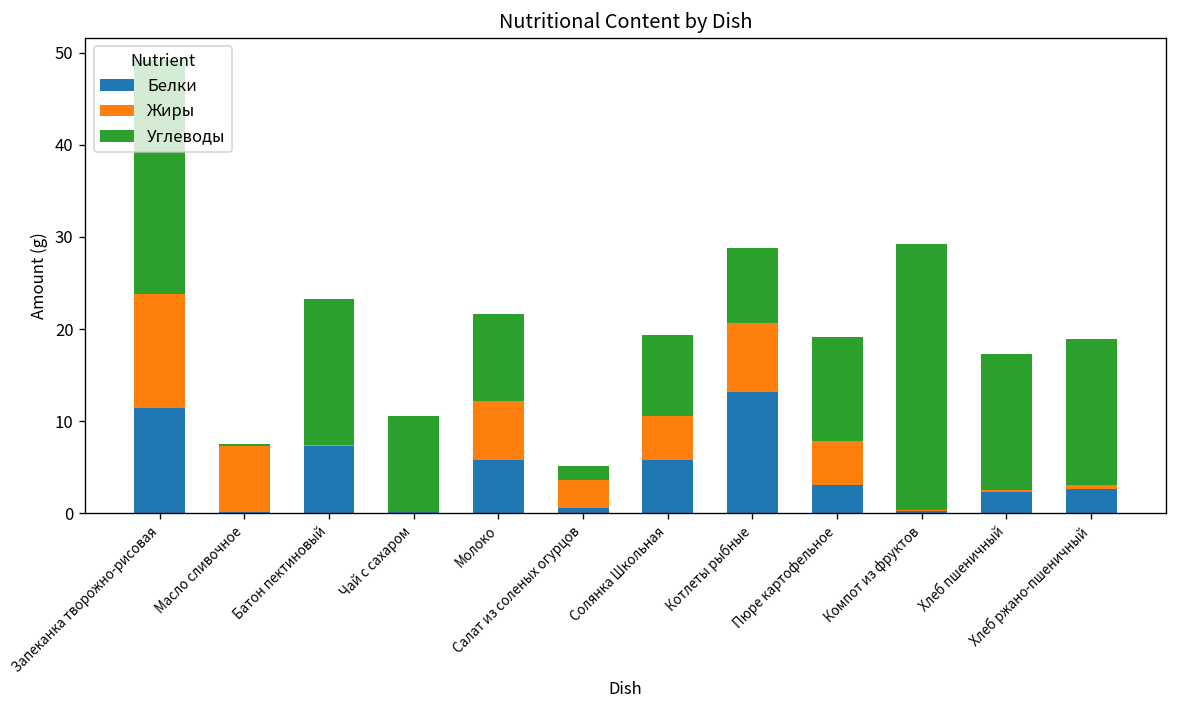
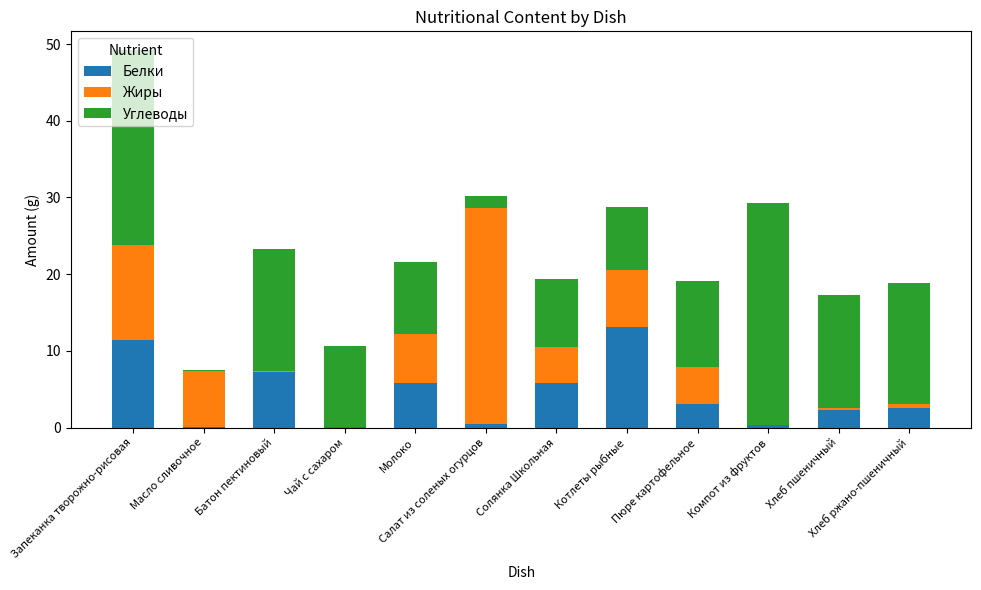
Жиры, Салат из соленых огурцов: 3 -> 28
